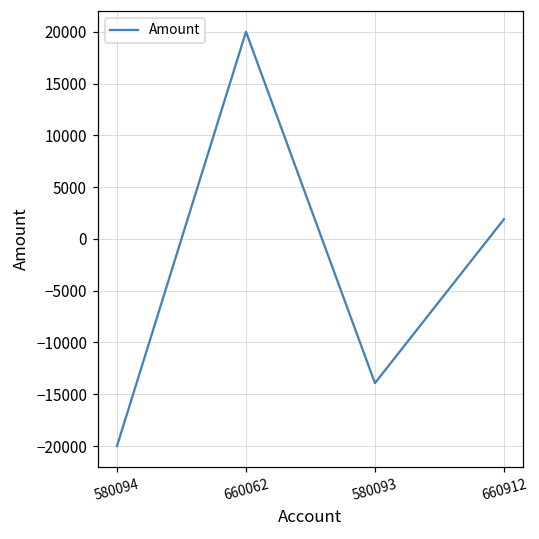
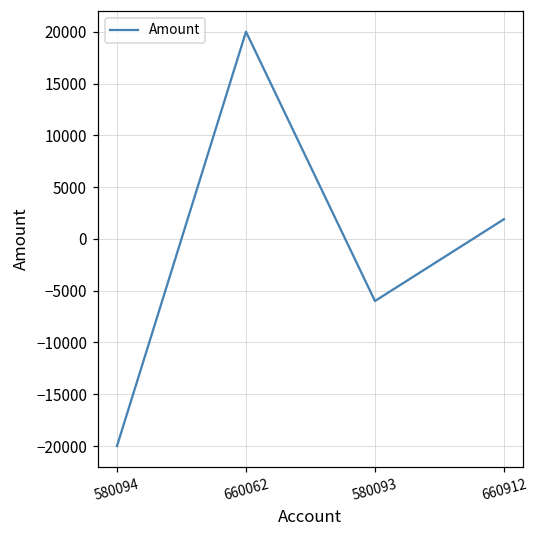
580093: -14000 -> -6000
